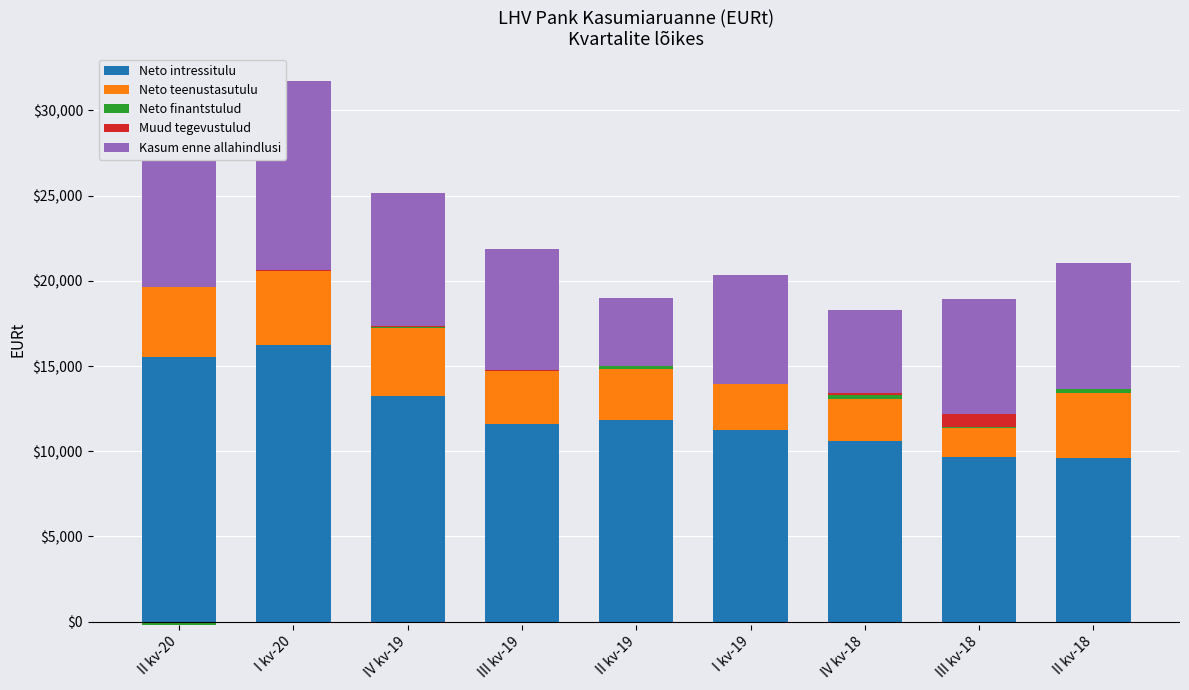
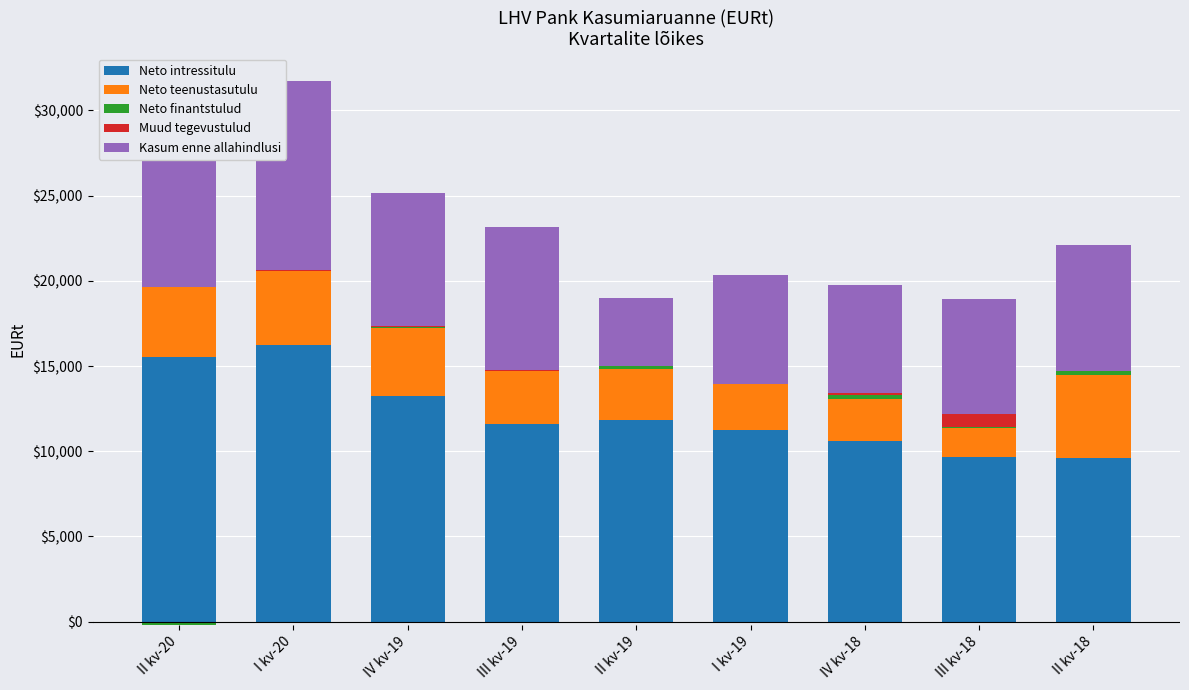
Kasum enne allahindlusi, III kv-19: $7,100 -> $8,400
Kasum enne allahindlusi, IV kv-18: $4,900 -> $6,400
Neto teenustasutulu, II kv-18: $3,800 -> $4,800
